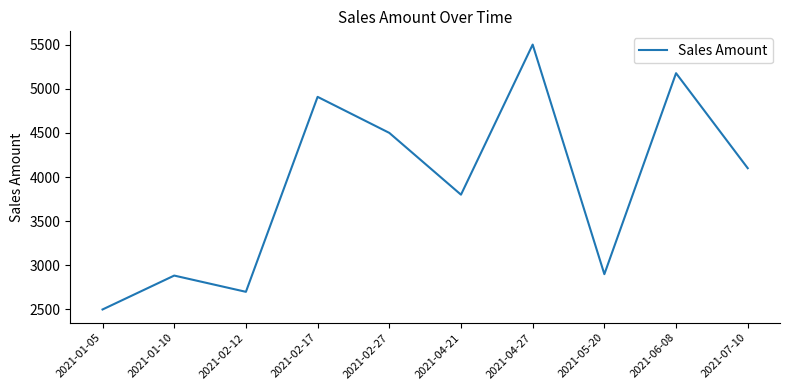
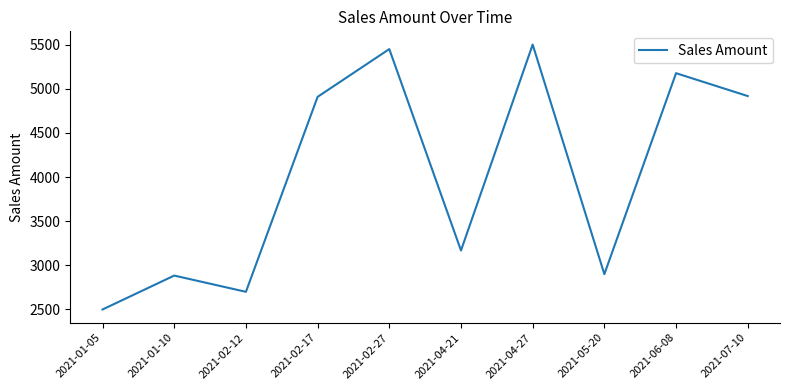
2021-02-27: 4500 -> 5400
2021-04-21: 3800 -> 3200
2021-07-10: 4100 -> 4900
